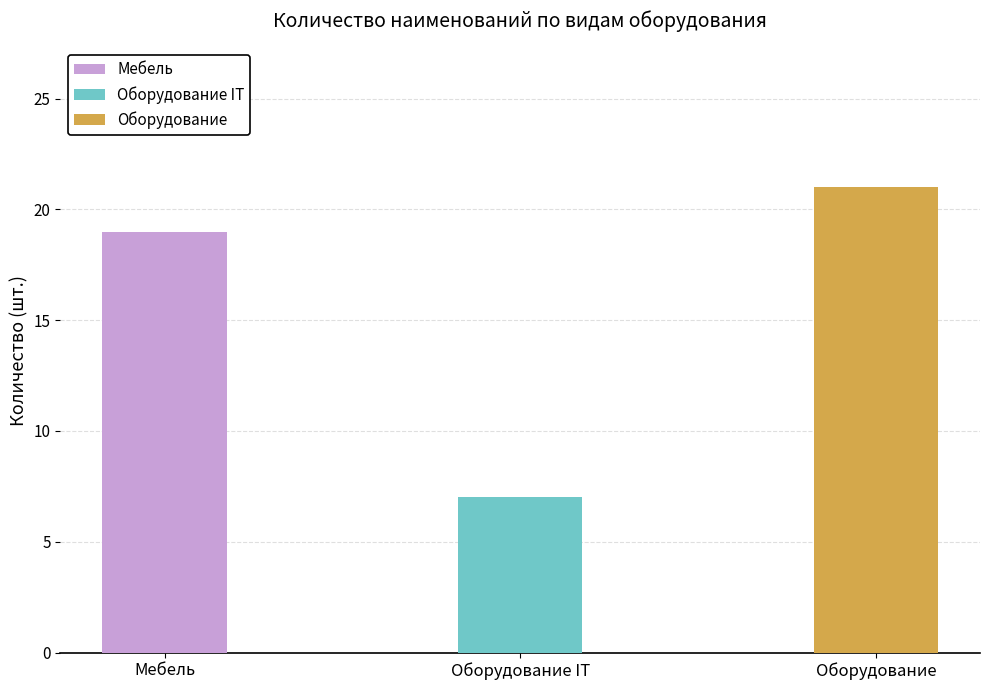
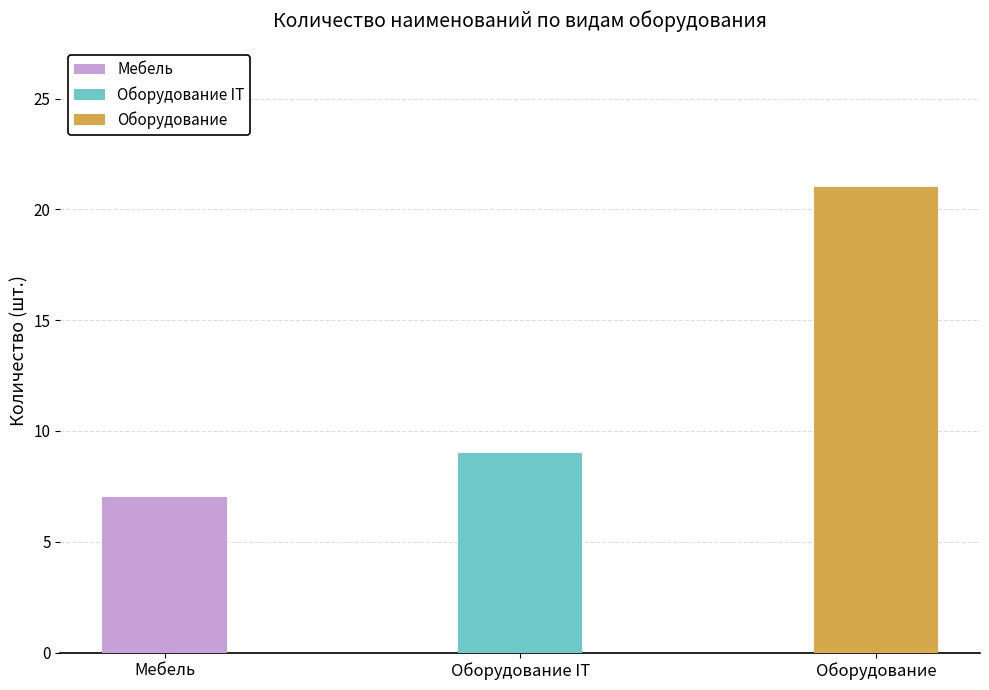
Мебель: 19 -> 7
Оборудование IT: 7 -> 9
